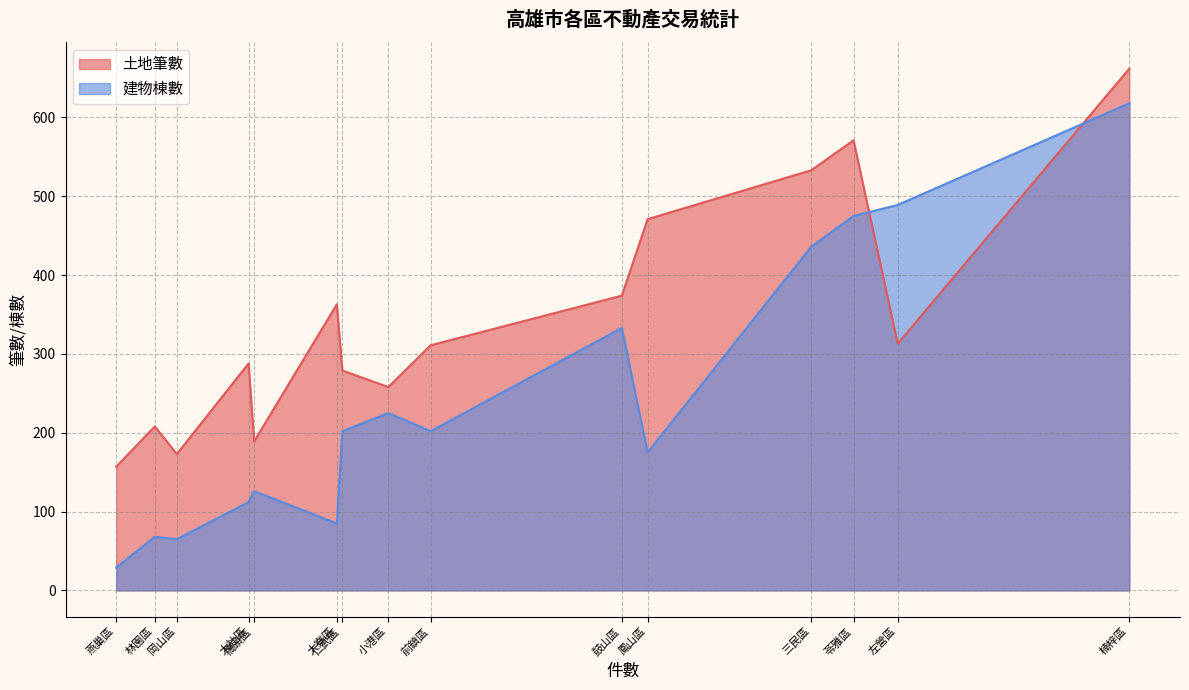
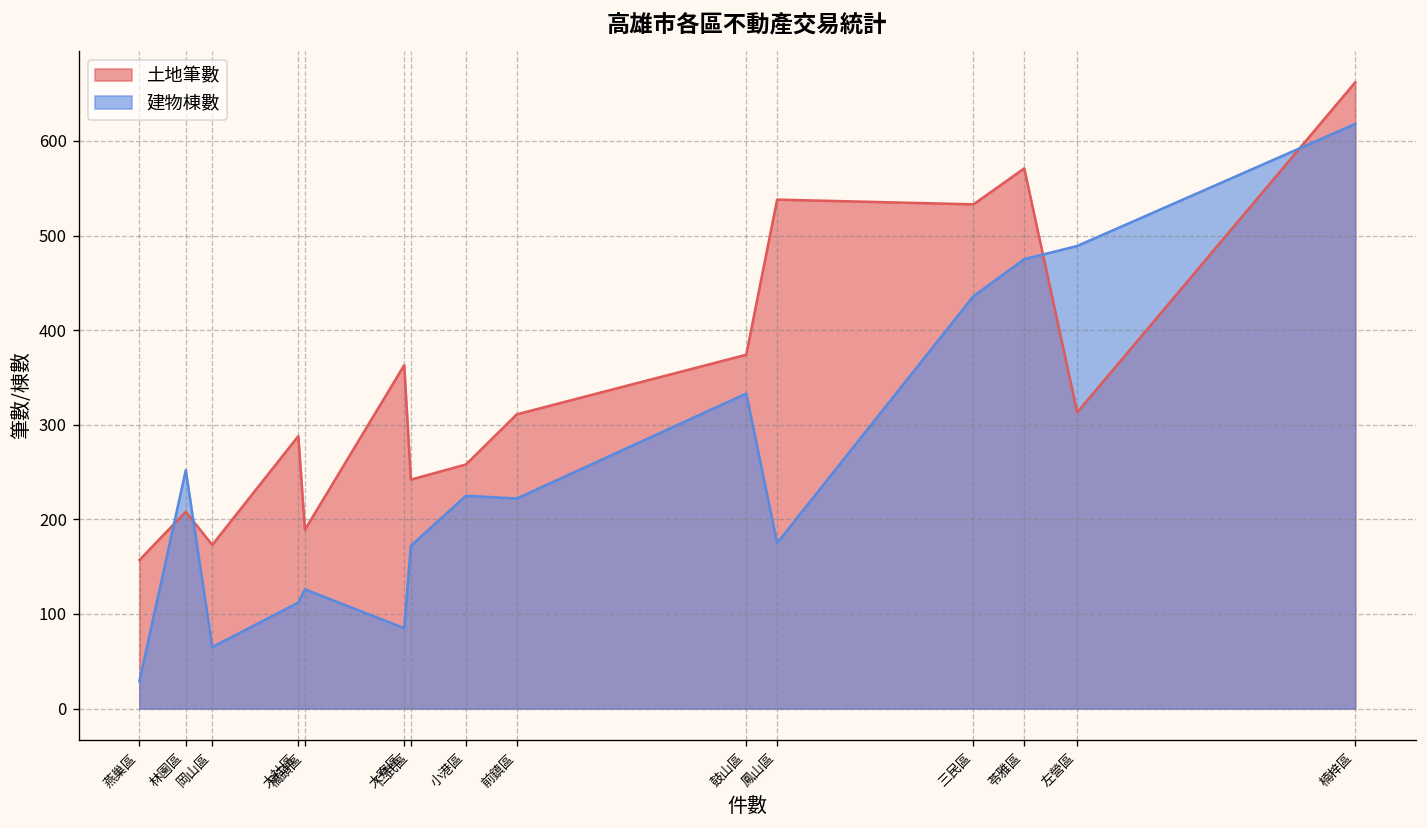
建物棟數, 林園區: 70 -> 250
土地筆數, 仁武區: 280 -> 240
建物棟數, 仁武區: 200 -> 170
建物棟數, 前鎮區: 200 -> 220
土地筆數, 鳳山區: 470 -> 540
